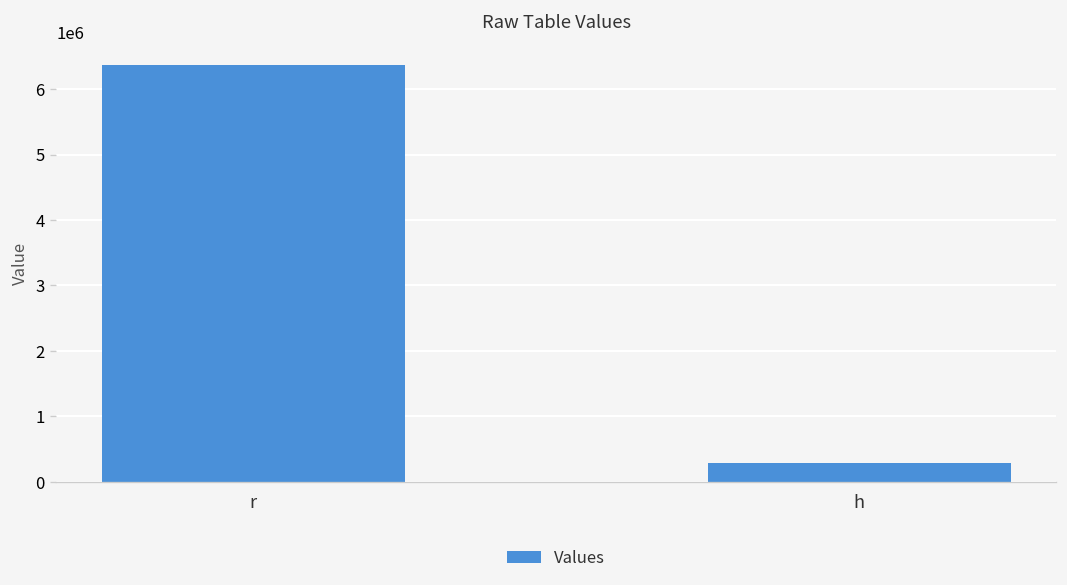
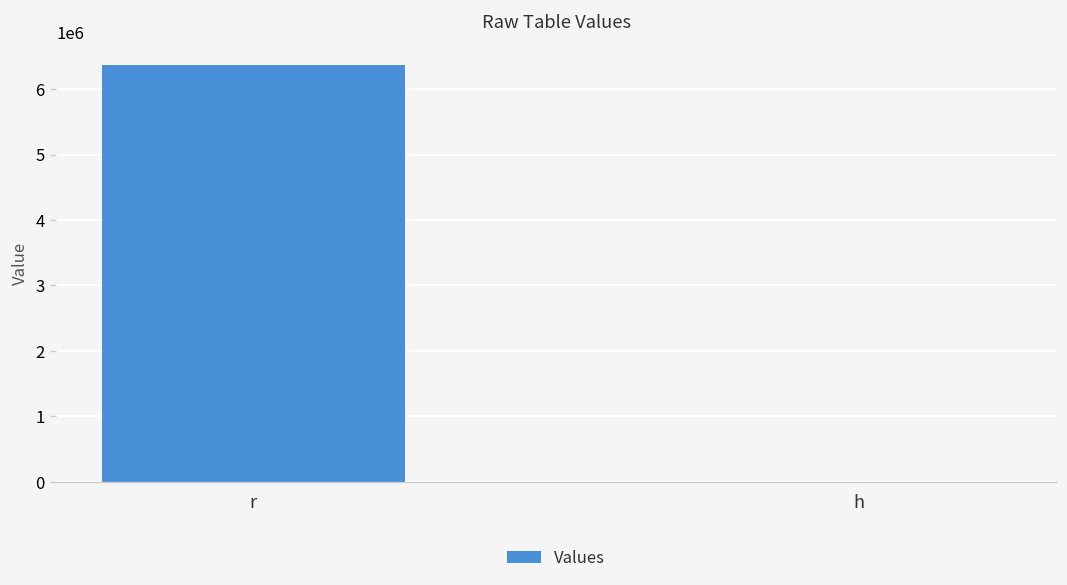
h: 300000 -> 0
